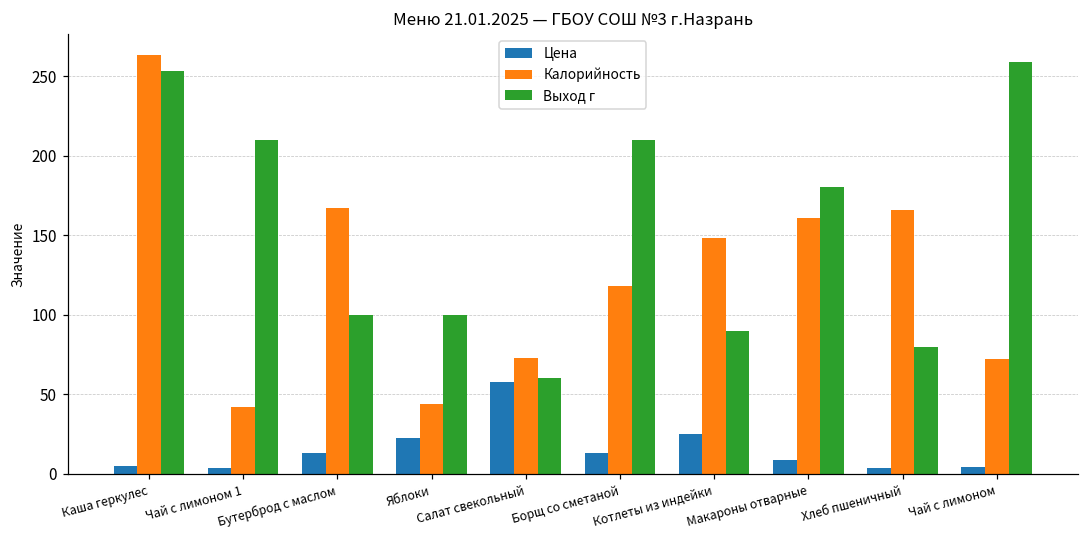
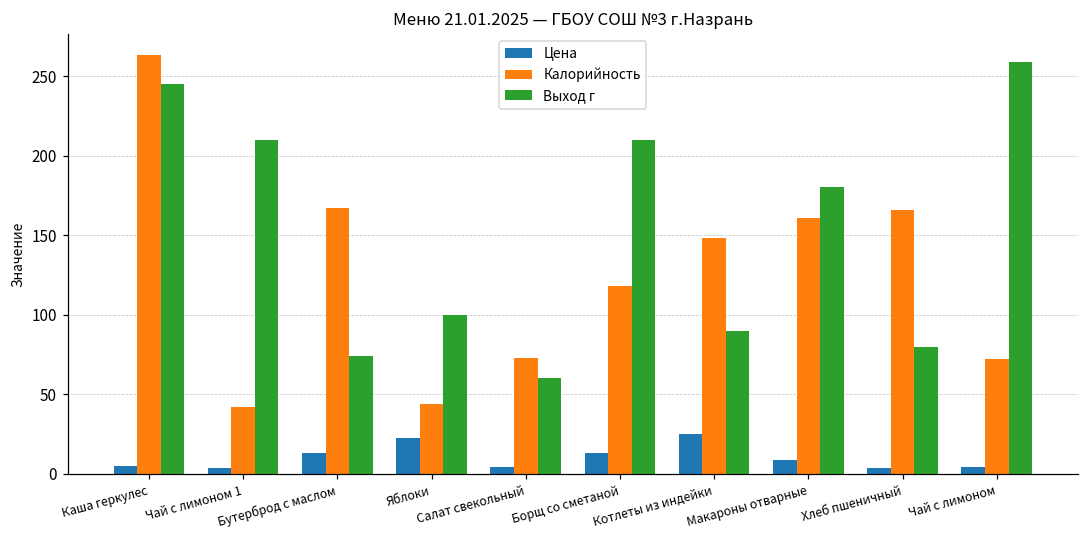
Выход г, Каша геркулес: 253 -> 245
Выход г, Бутерброд с маслом: 100 -> 74
Цена, Салат свекольный: 58 -> 5
